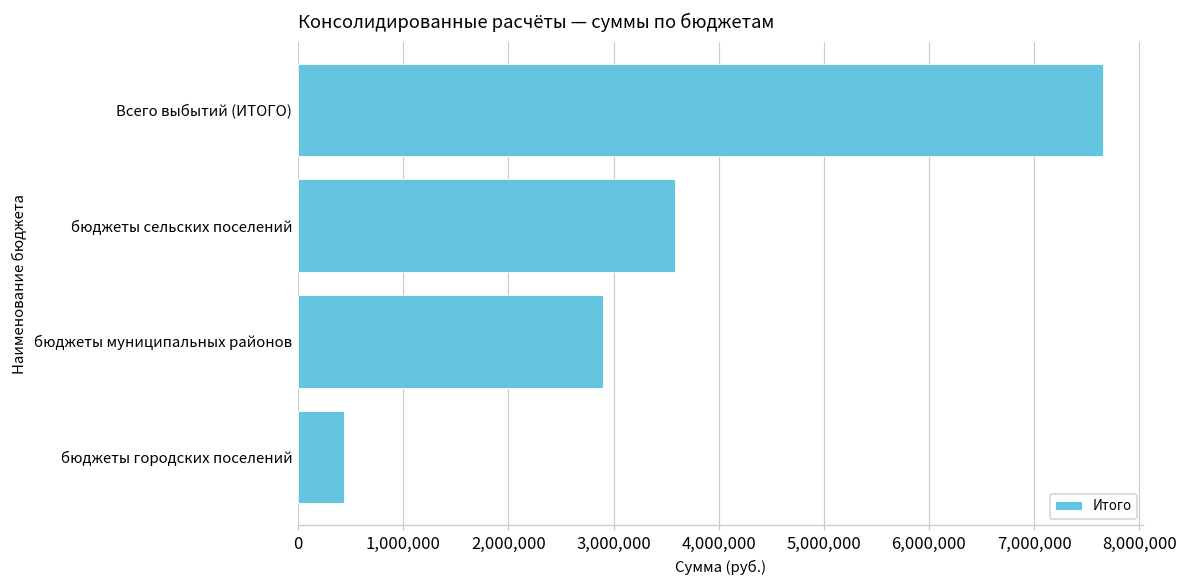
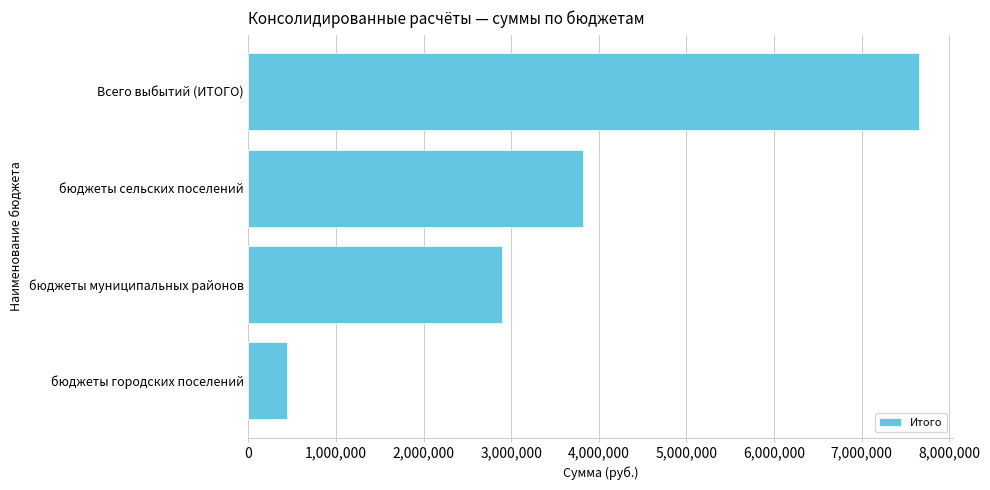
бюджеты сельских поселений: 3,600,000 -> 3,800,000
